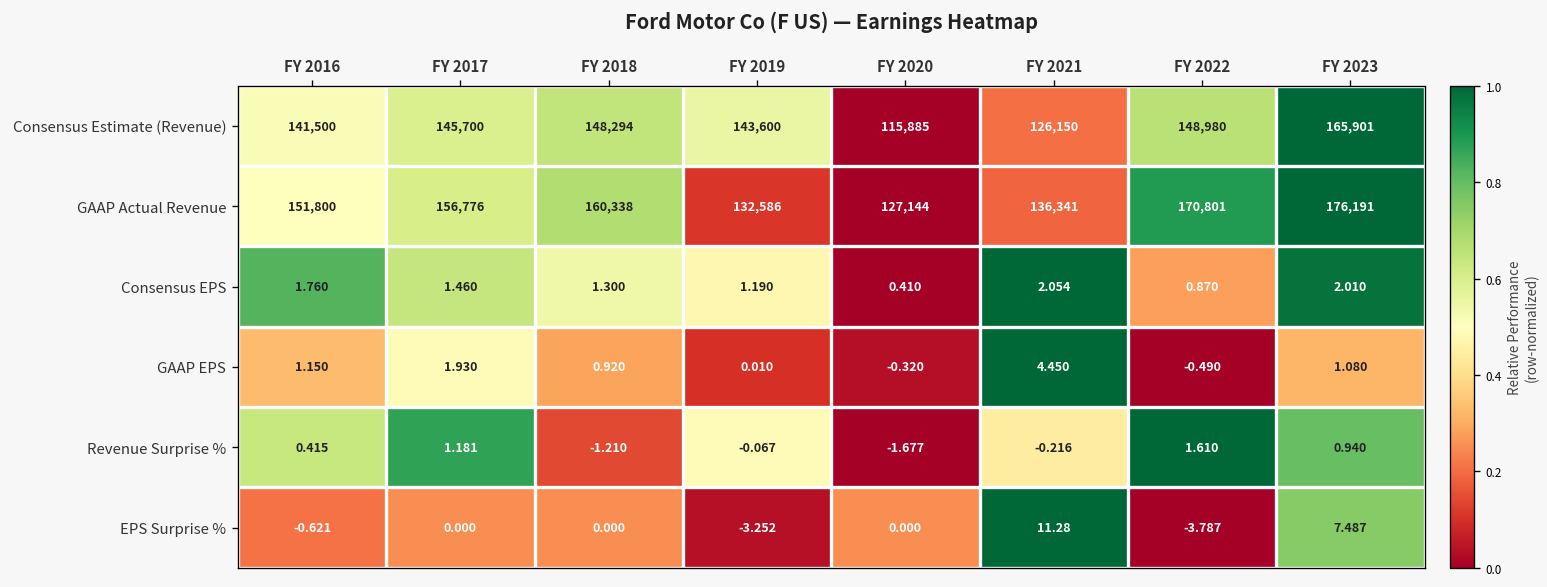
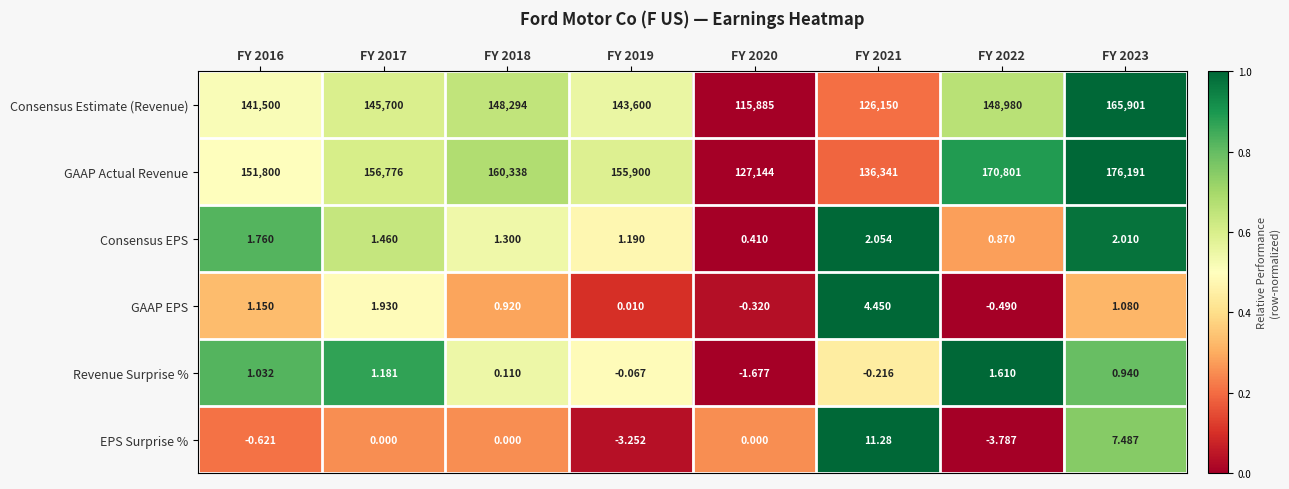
GAAP Actual Revenue, FY 2019: 132,586 -> 155,900
Revenue Surprise %, FY 2016: 0.415 -> 1.032
Revenue Surprise %, FY 2018: -1.210 -> 0.110
